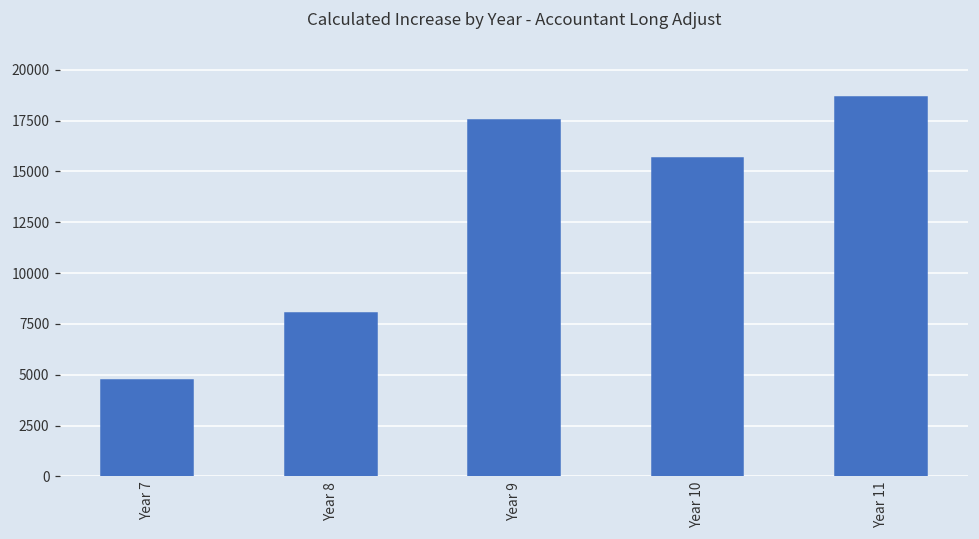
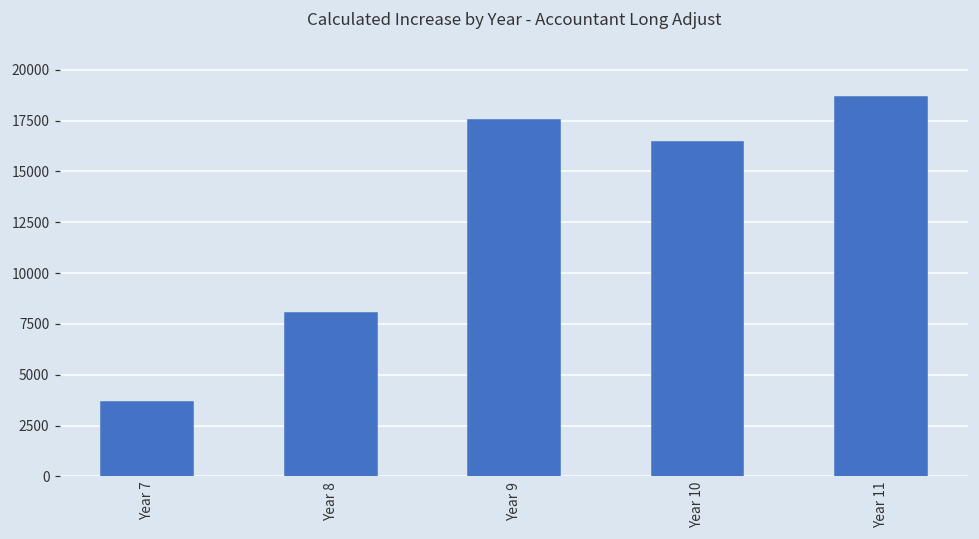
Year 7: 4700 -> 3700
Year 10: 15600 -> 16400
